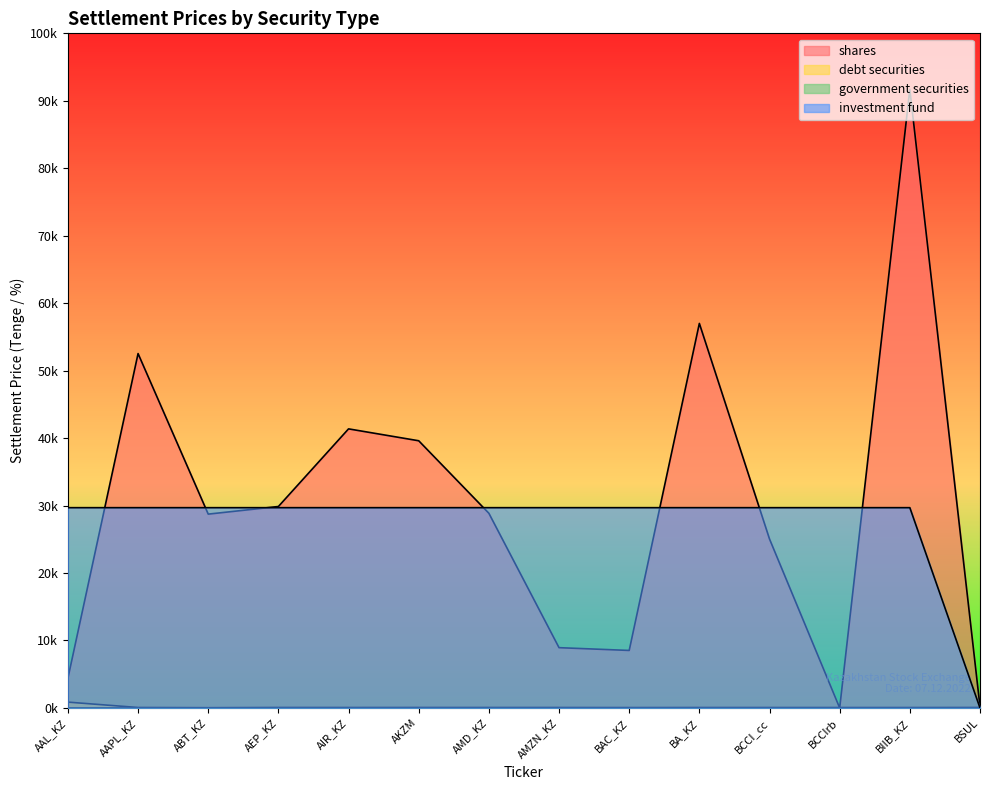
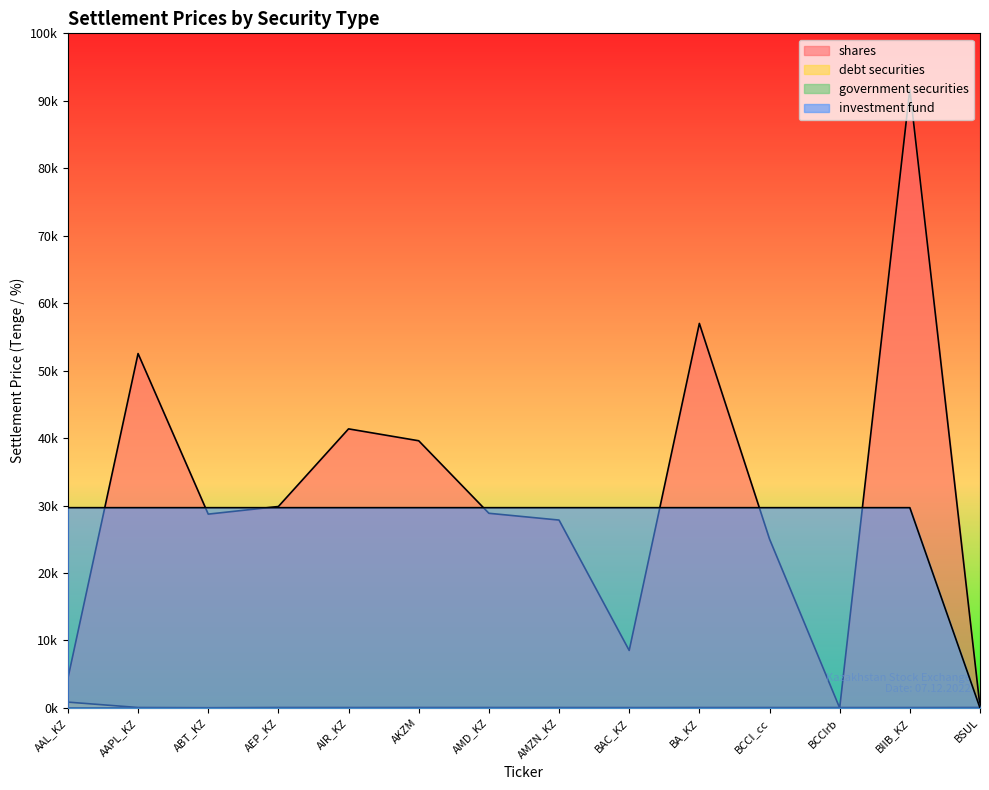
shares, AMZN_KZ: 9000 -> 28000
